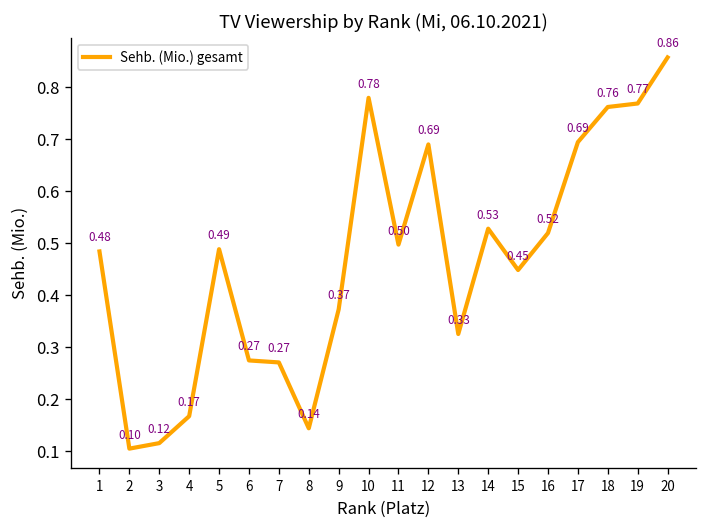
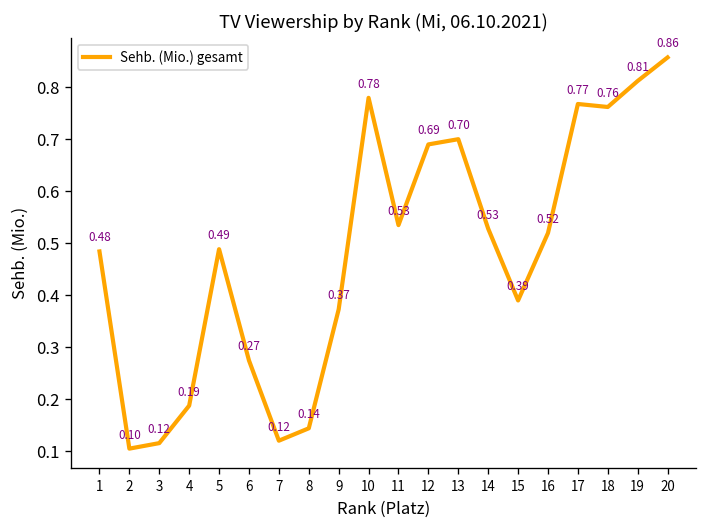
4: 0.17 -> 0.19
7: 0.27 -> 0.12
11: 0.50 -> 0.53
13: 0.33 -> 0.70
15: 0.45 -> 0.39
17: 0.69 -> 0.77
19: 0.77 -> 0.81
